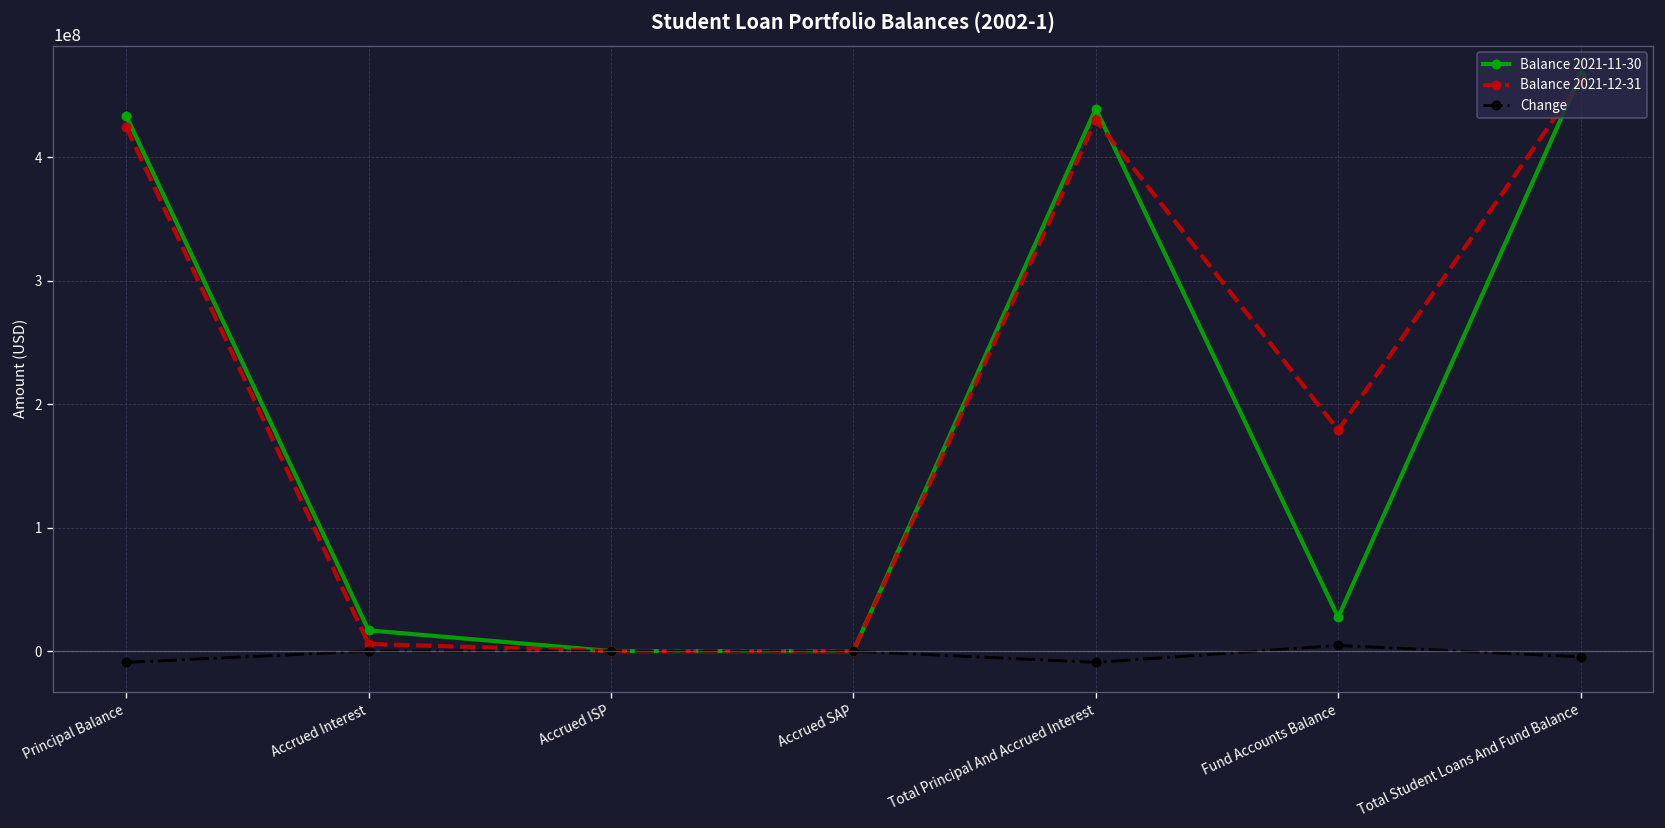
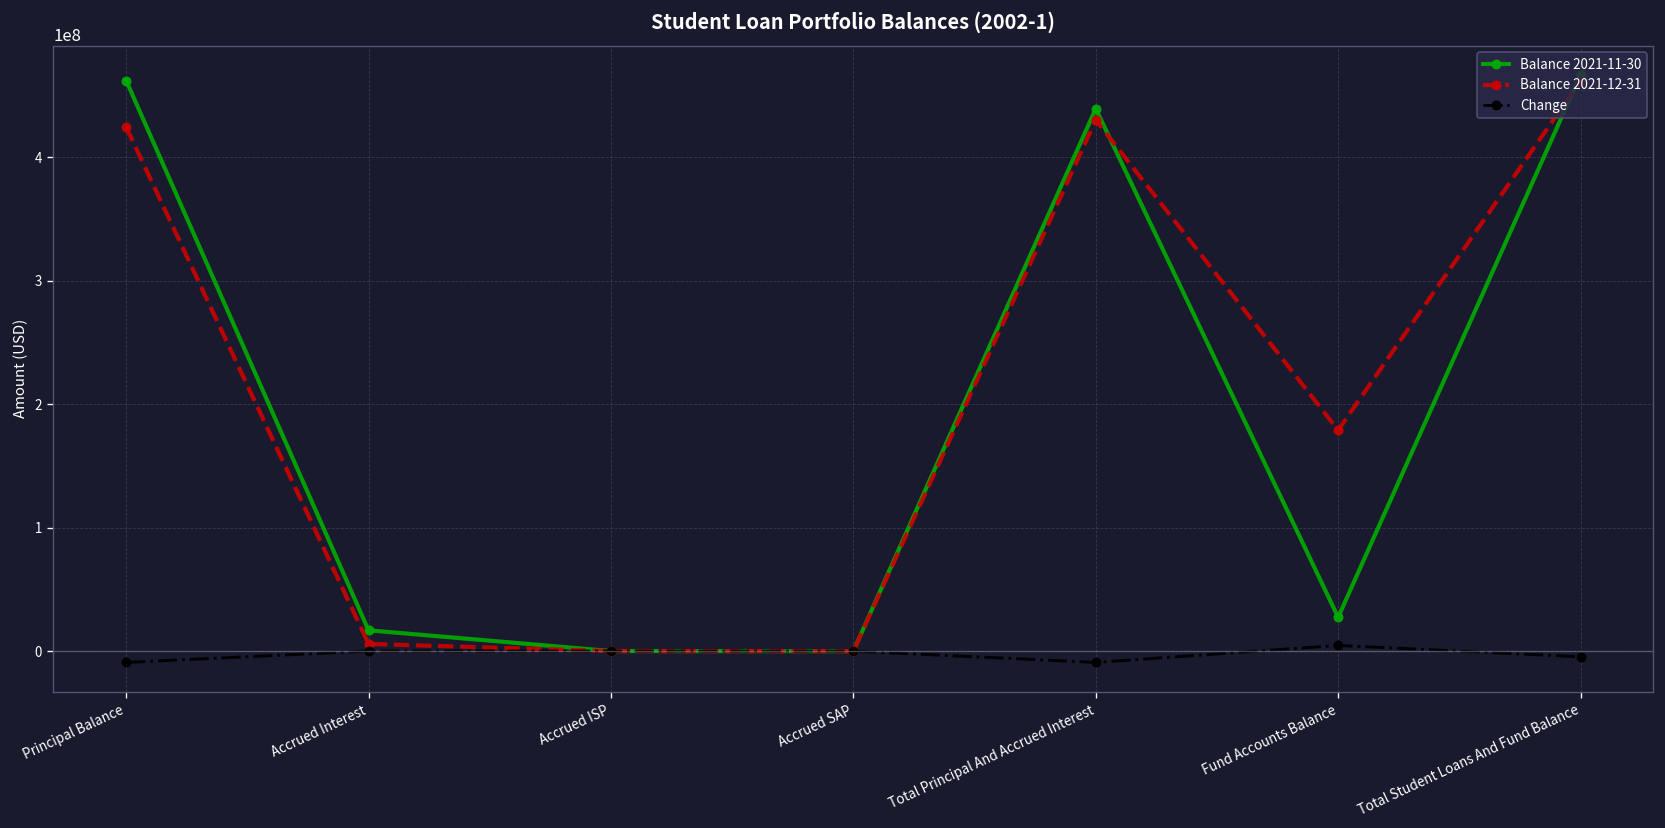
Balance 2021-11-30, Principal Balance: 434000000 -> 462000000
